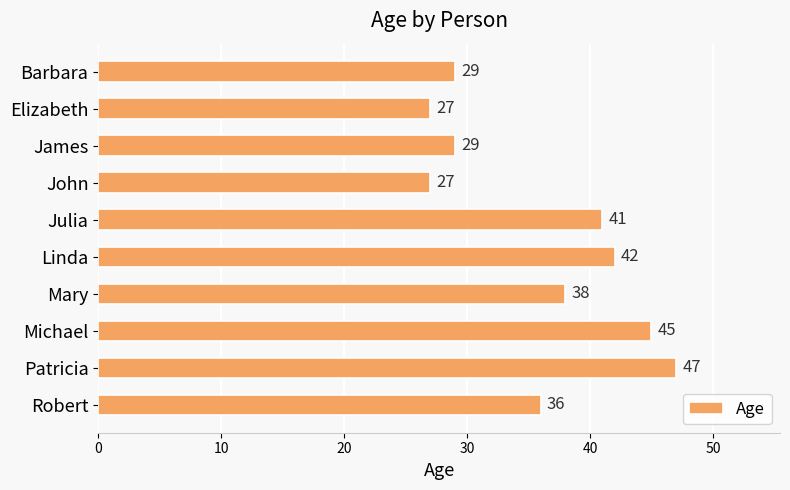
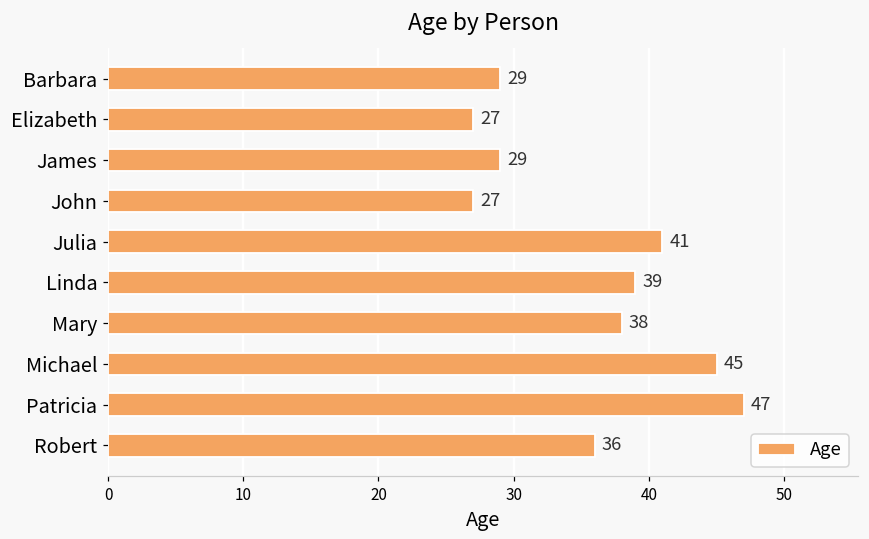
Linda: 42 -> 39
